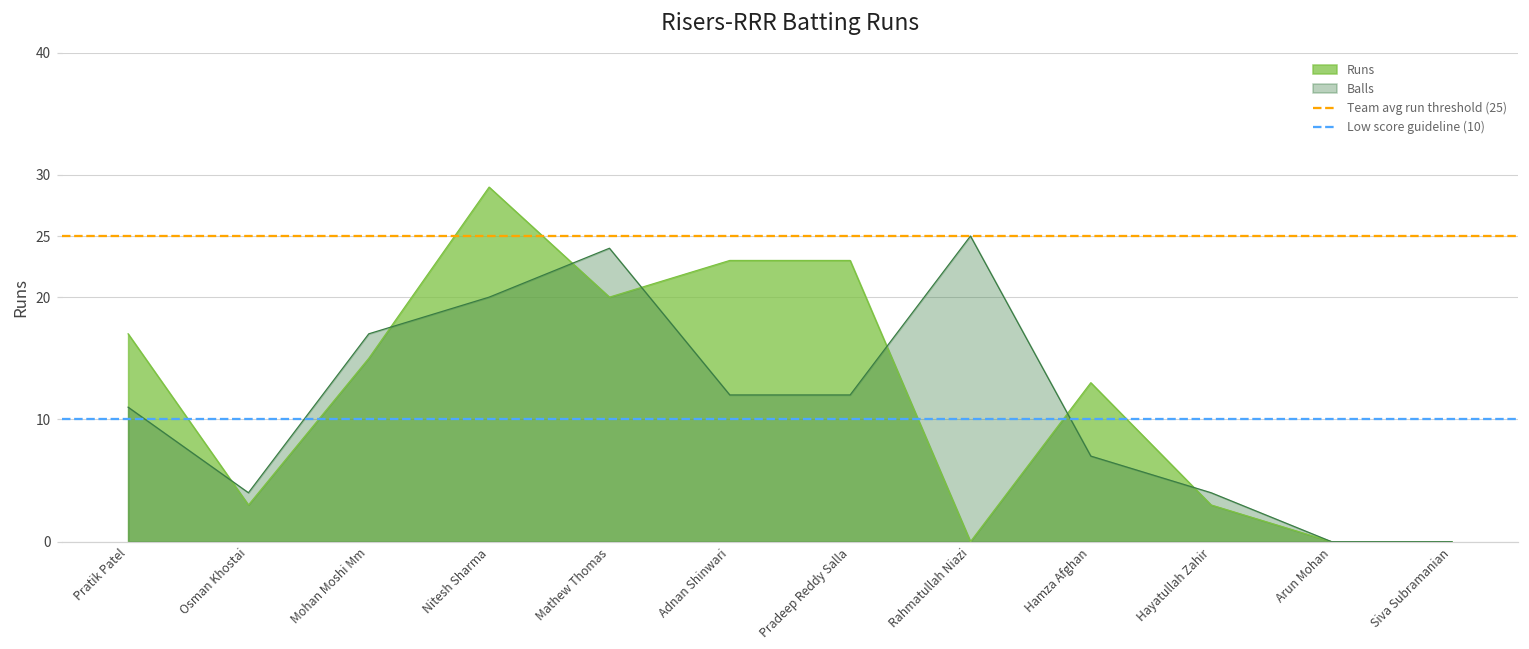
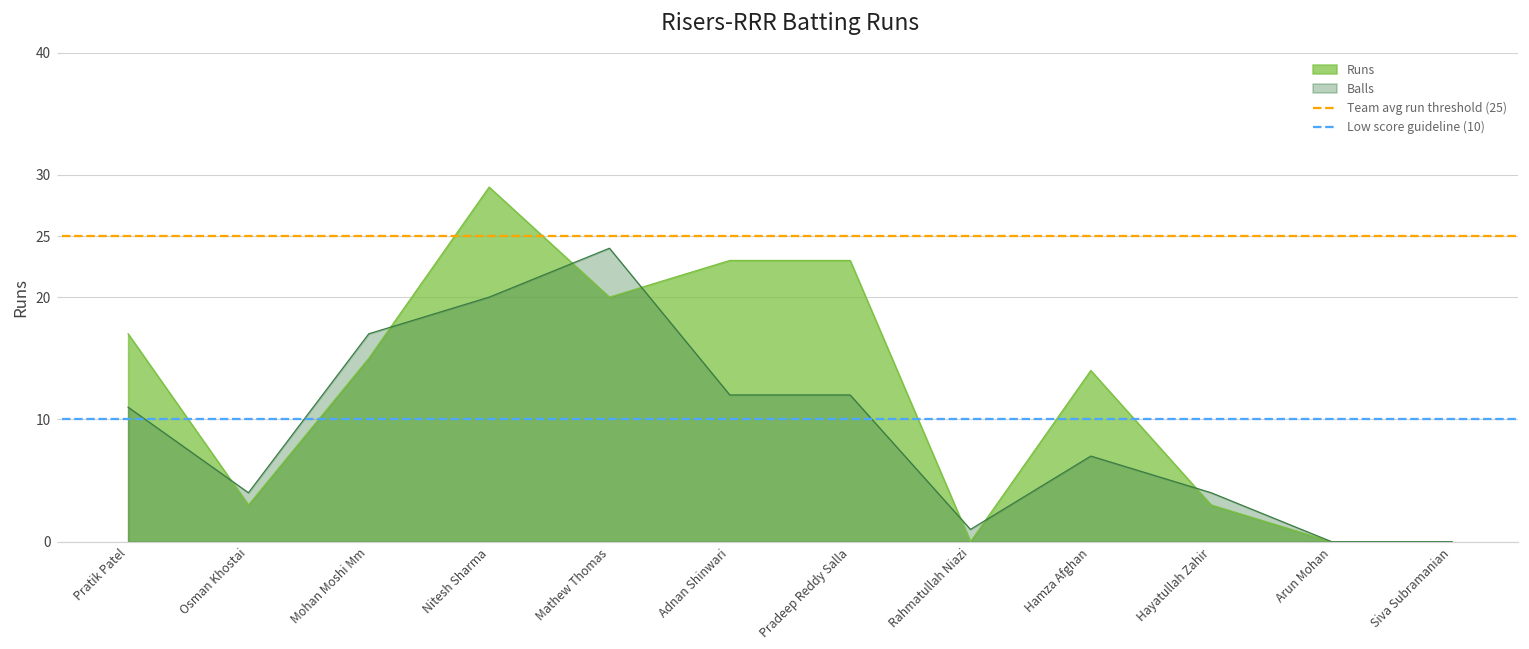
Balls, Rahmatullah Niazi: 25 -> 1
Runs, Hamza Afghan: 13 -> 14
